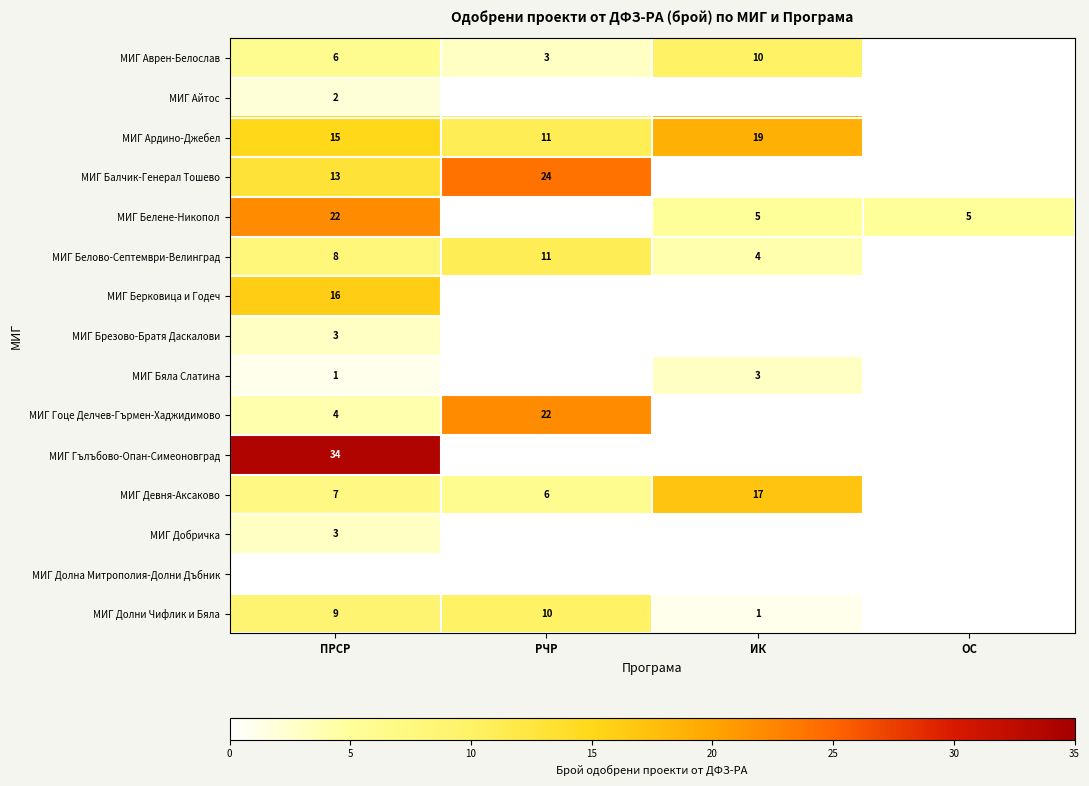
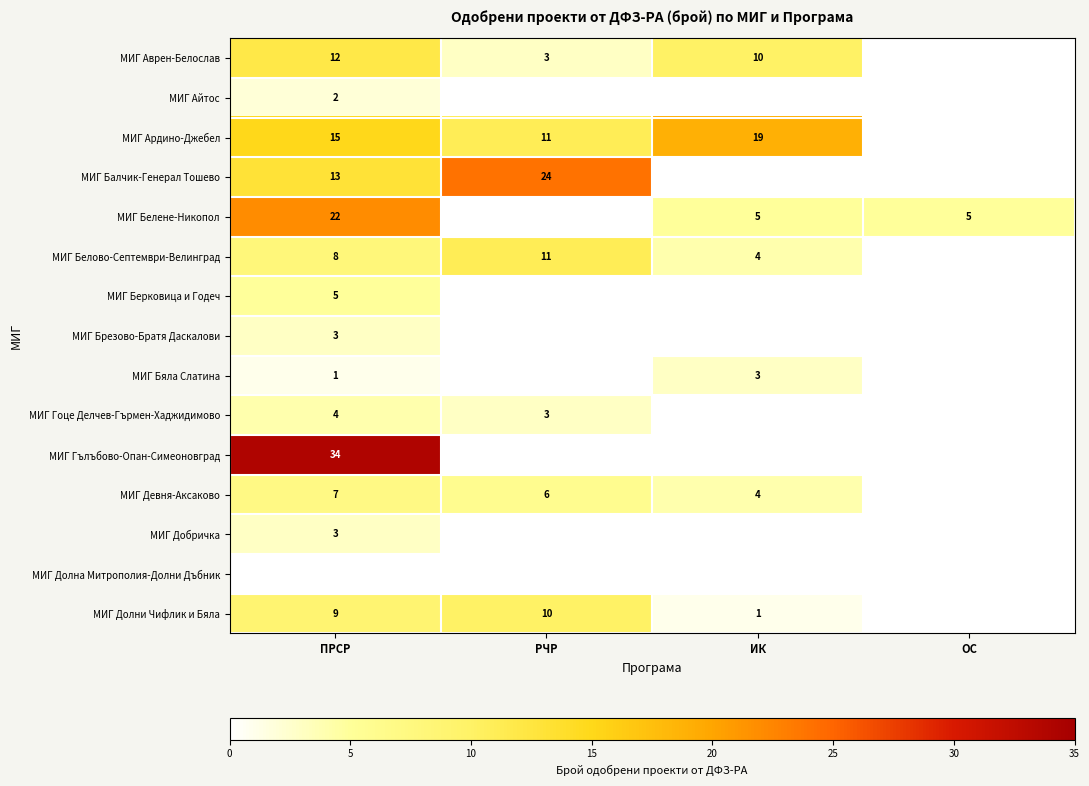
МИГ Аврен-Белослав, ПРСР: 6 -> 12
МИГ Берковица и Годеч, ПРСР: 16 -> 5
МИГ Гоце Делчев-Гърмен-Хаджидимово, РЧР: 22 -> 3
МИГ Девня-Аксаково, ИК: 17 -> 4
